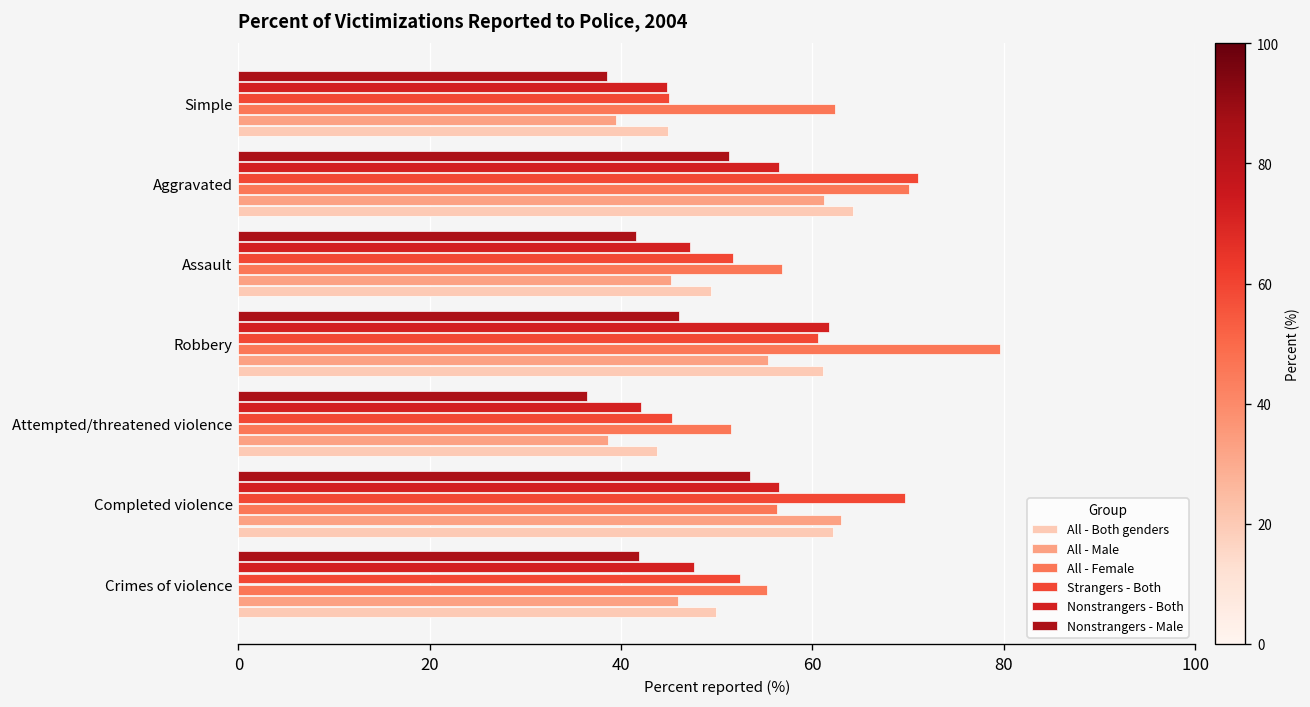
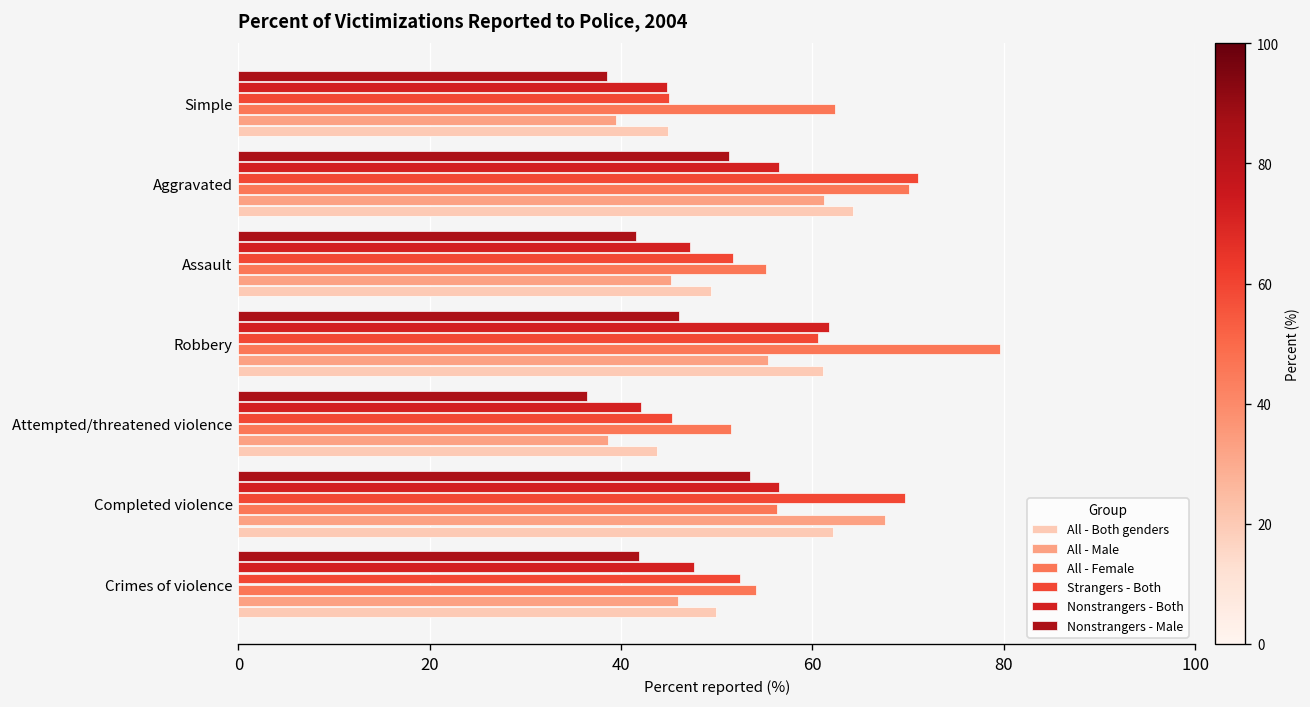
All - Female, Assault: 57 -> 55
All - Male, Completed violence: 63 -> 68
All - Female, Crimes of violence: 55 -> 54
